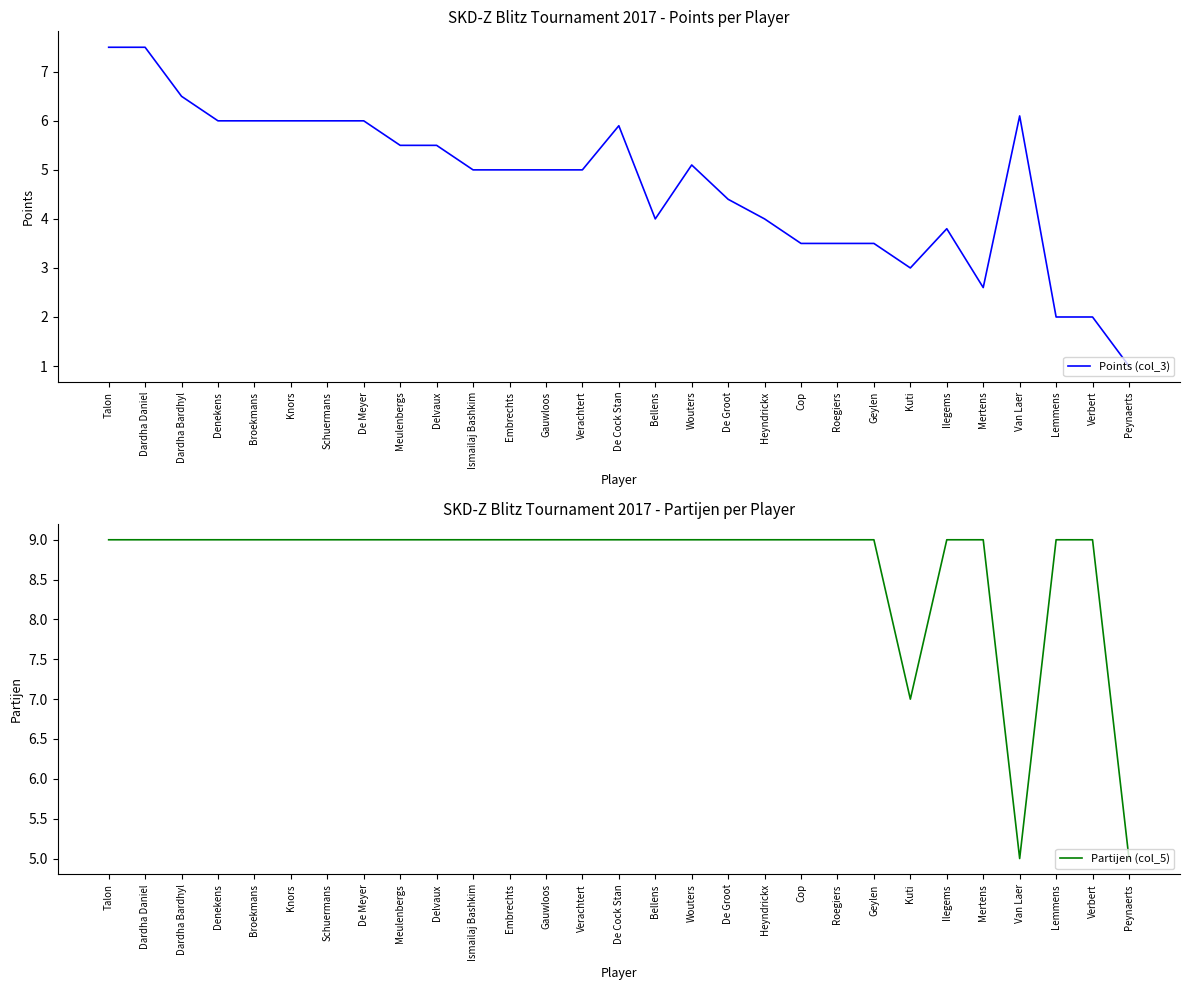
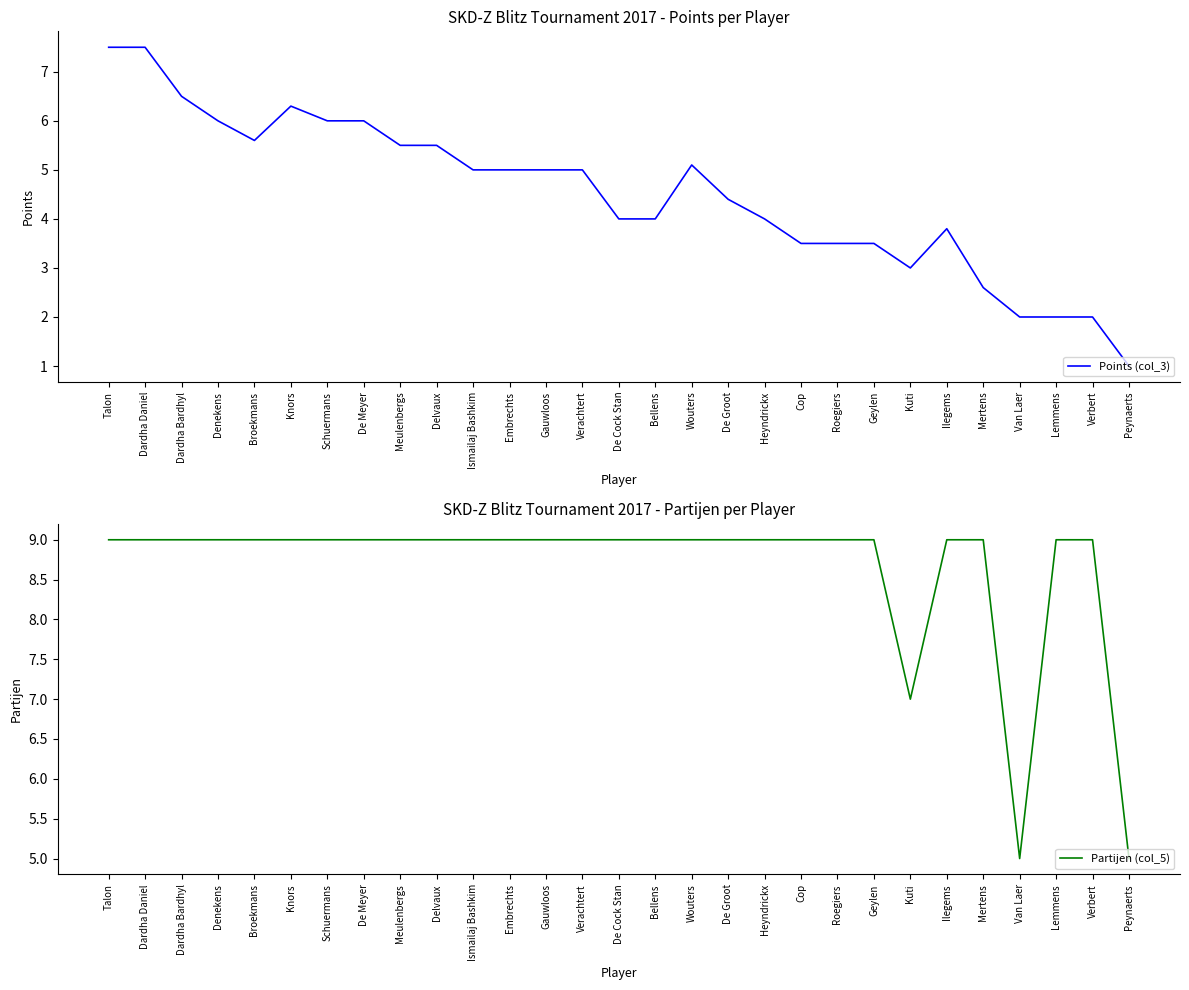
SKD-Z Blitz Tournament 2017 - Points per Player, Broekmans: 6.0 -> 5.6
SKD-Z Blitz Tournament 2017 - Points per Player, Knors: 6.0 -> 6.3
SKD-Z Blitz Tournament 2017 - Points per Player, De Cock Stan: 5.9 -> 4.0
SKD-Z Blitz Tournament 2017 - Points per Player, Van Laer: 6.1 -> 2.0
